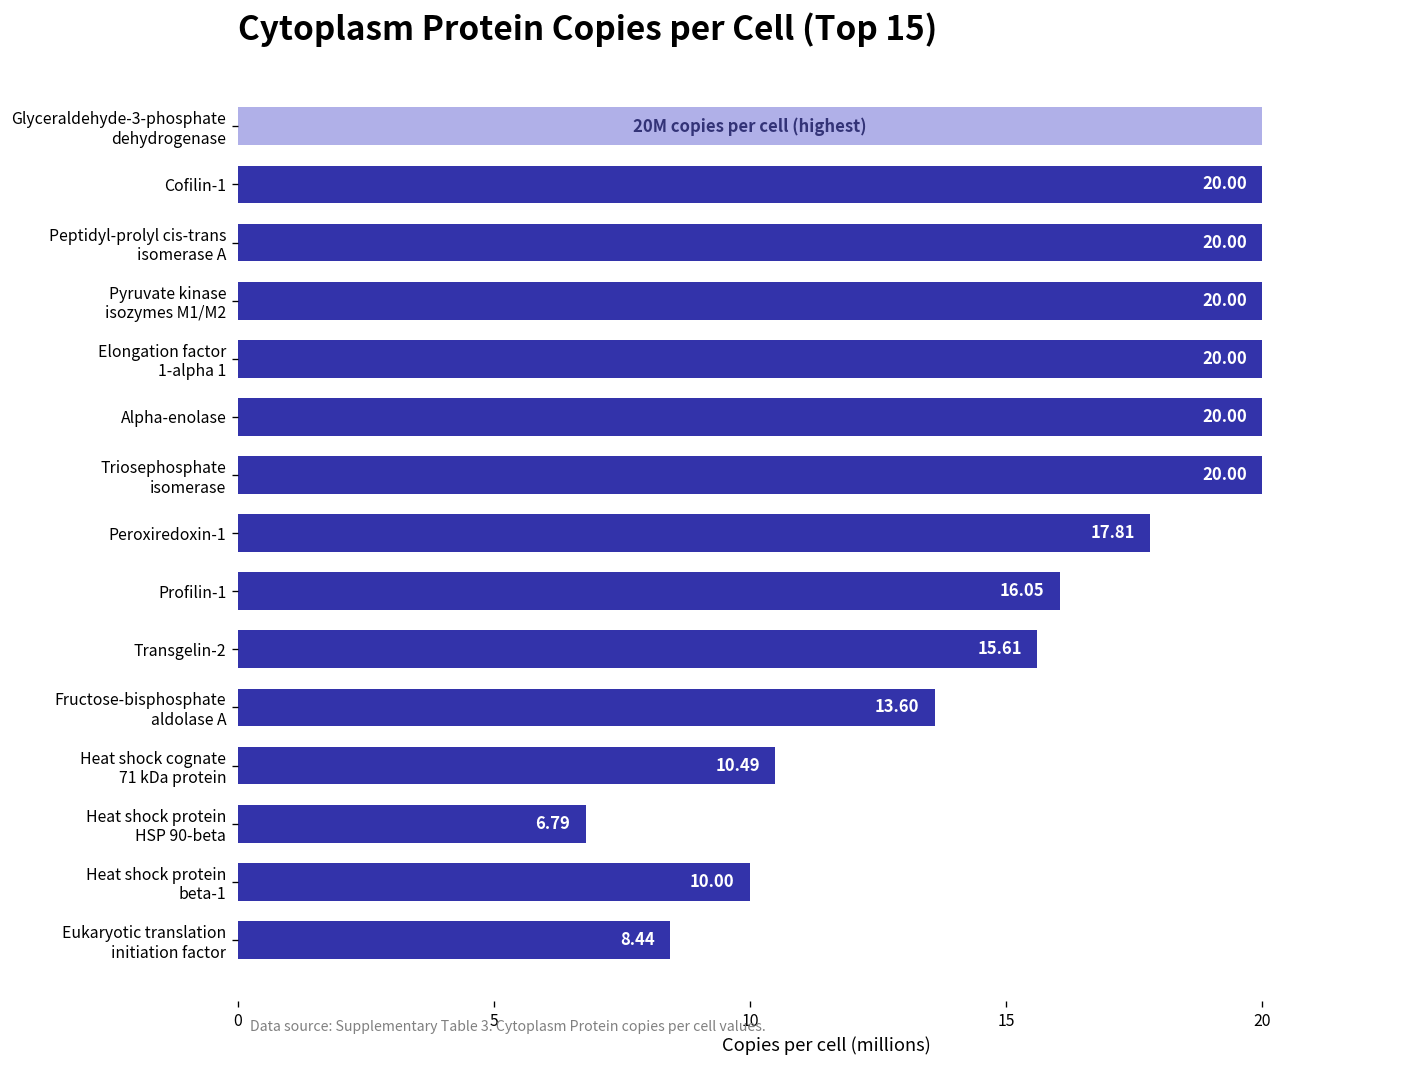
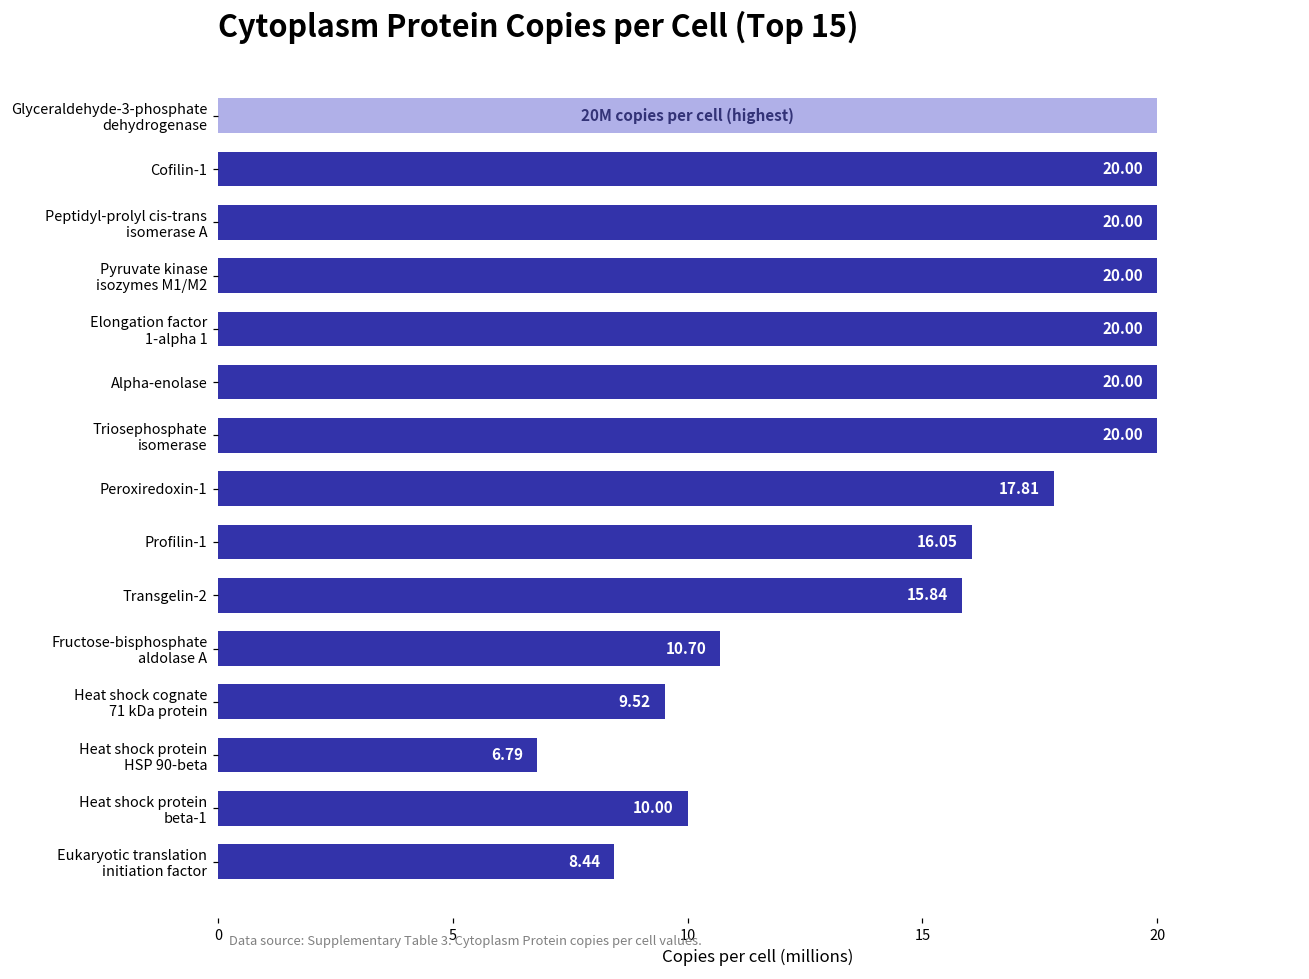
Transgelin-2: 15.61 -> 15.84
Fructose-bisphosphate aldolase A: 13.60 -> 10.70
Heat shock cognate 71 kDa protein: 10.49 -> 9.52
